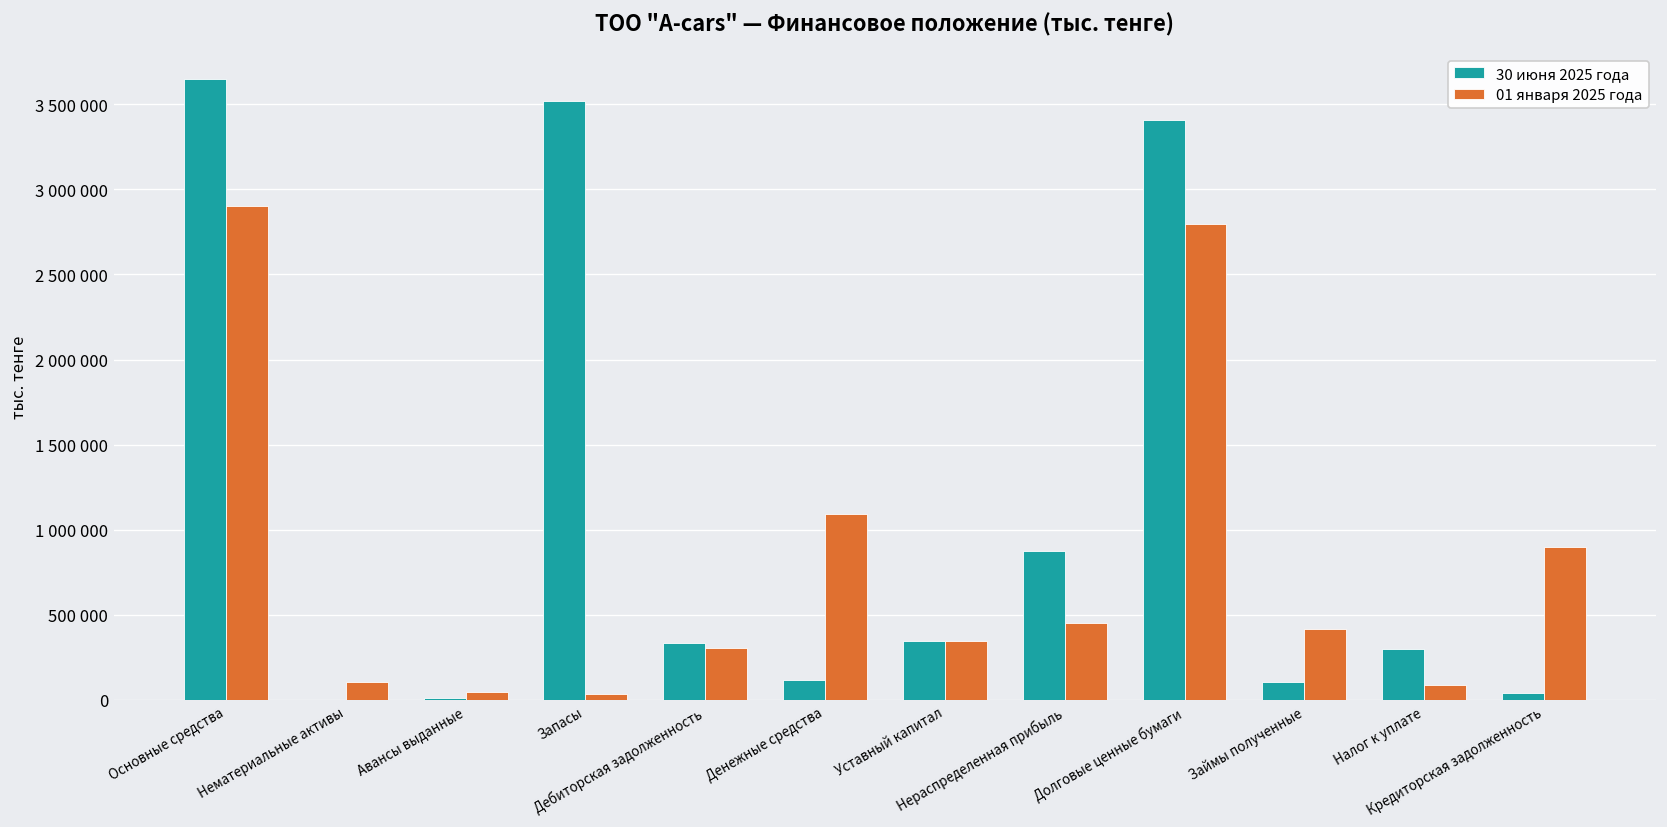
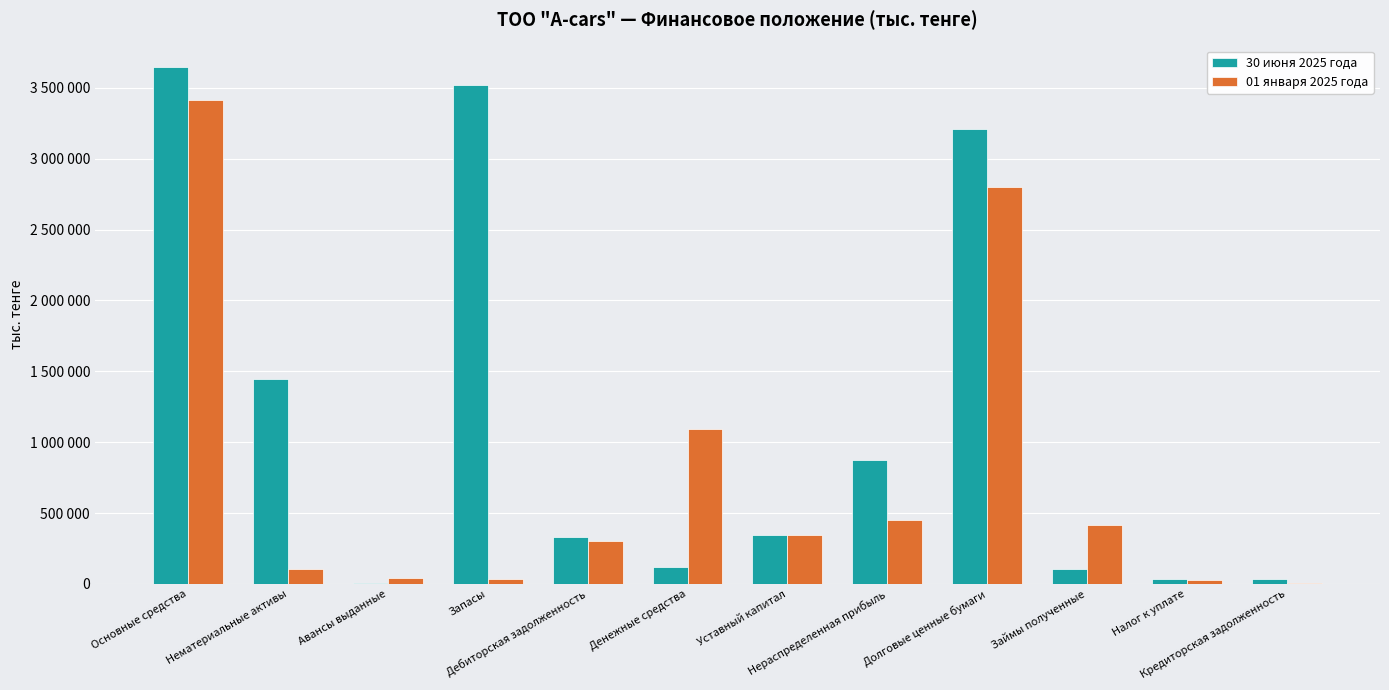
01 января 2025 года, Основные средства: 2900000 -> 3410000
30 июня 2025 года, Нематериальные активы: 0 -> 1440000
30 июня 2025 года, Долговые ценные бумаги: 3410000 -> 3210000
30 июня 2025 года, Налог к уплате: 300000 -> 30000
01 января 2025 года, Налог к уплате: 90000 -> 30000
01 января 2025 года, Кредиторская задолженность: 900000 -> 0
